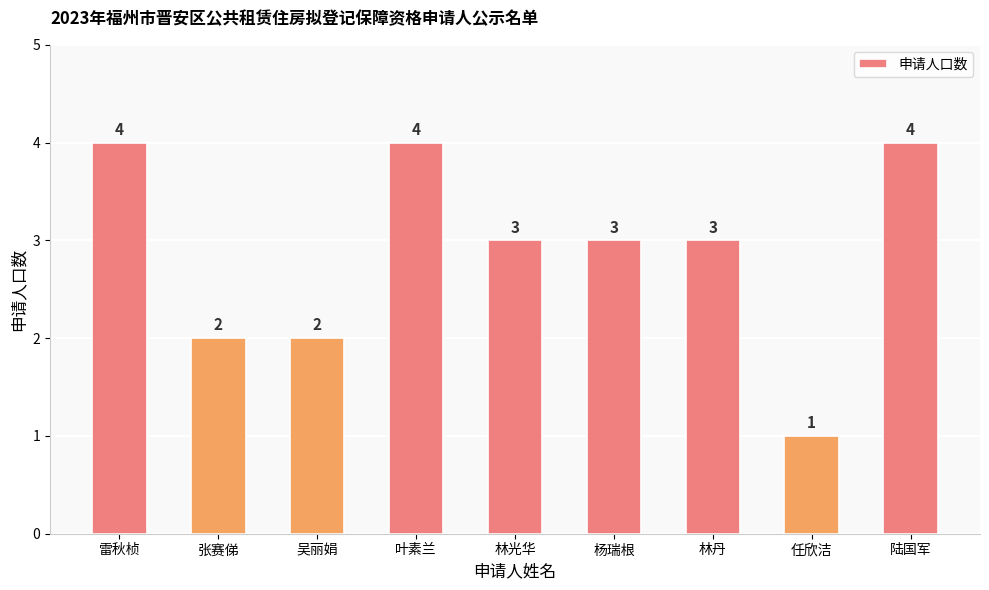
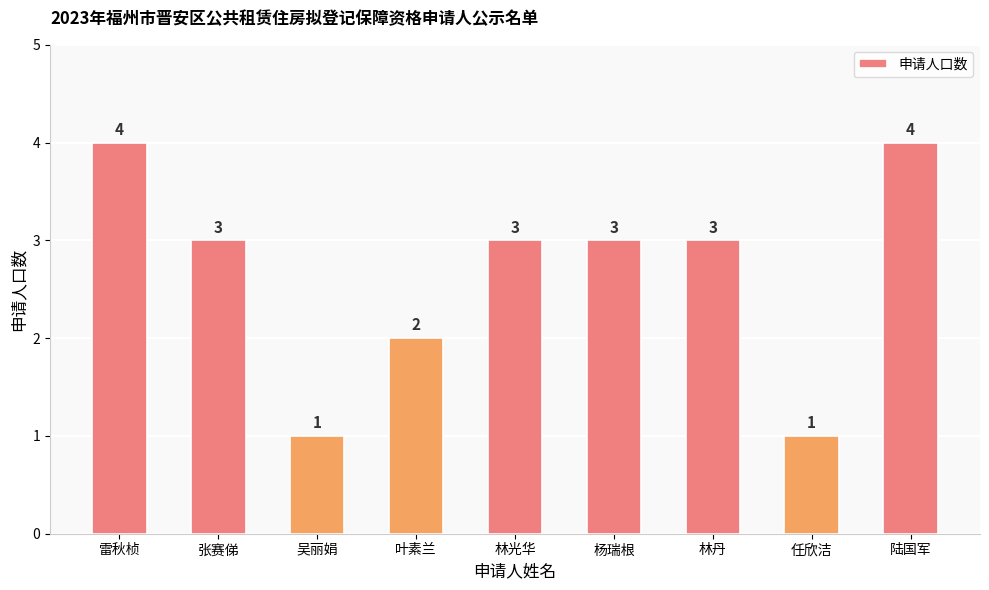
张赛俤: 2 -> 3
吴丽娟: 2 -> 1
叶素兰: 4 -> 2
